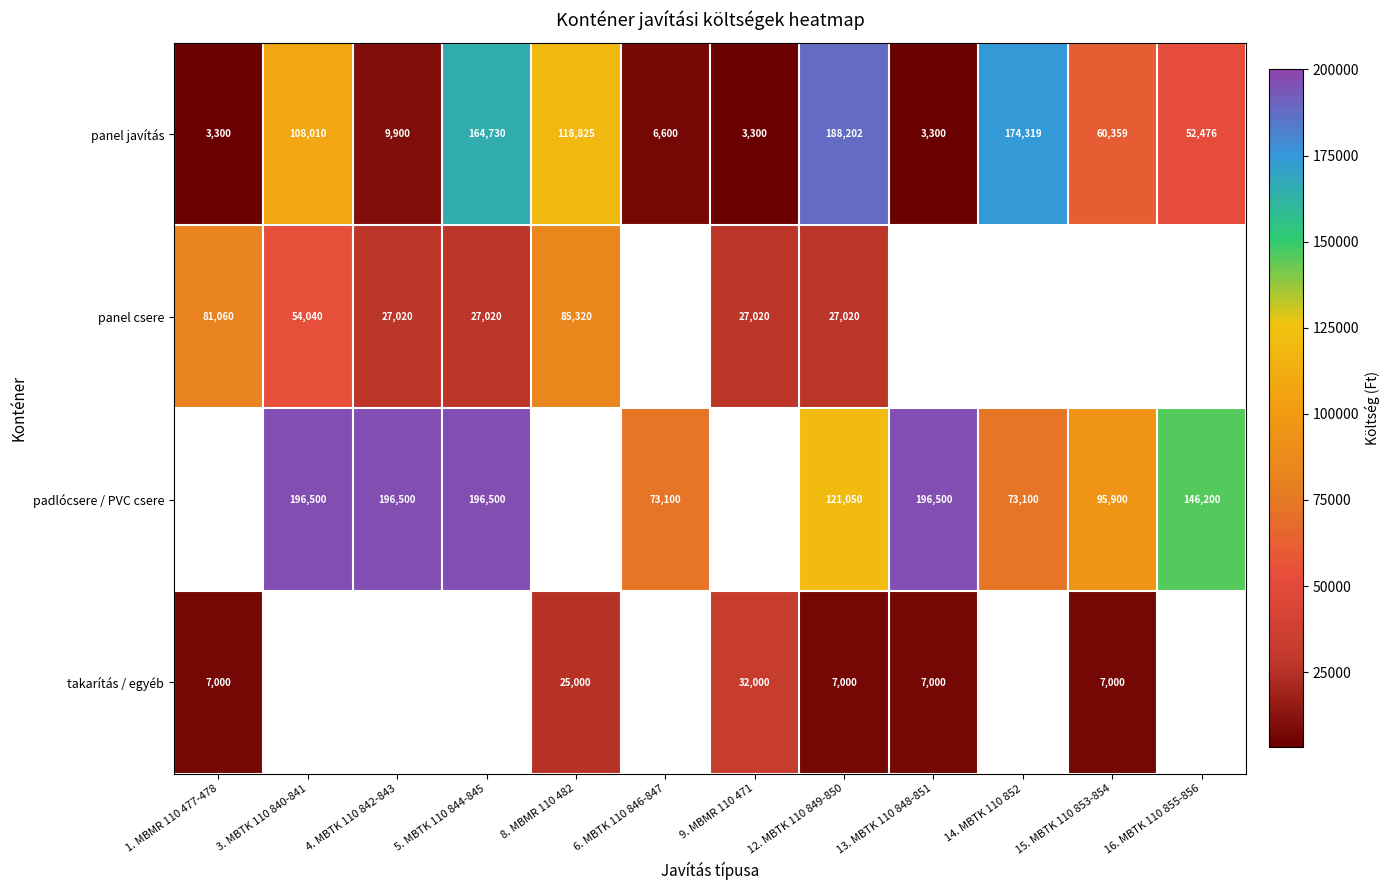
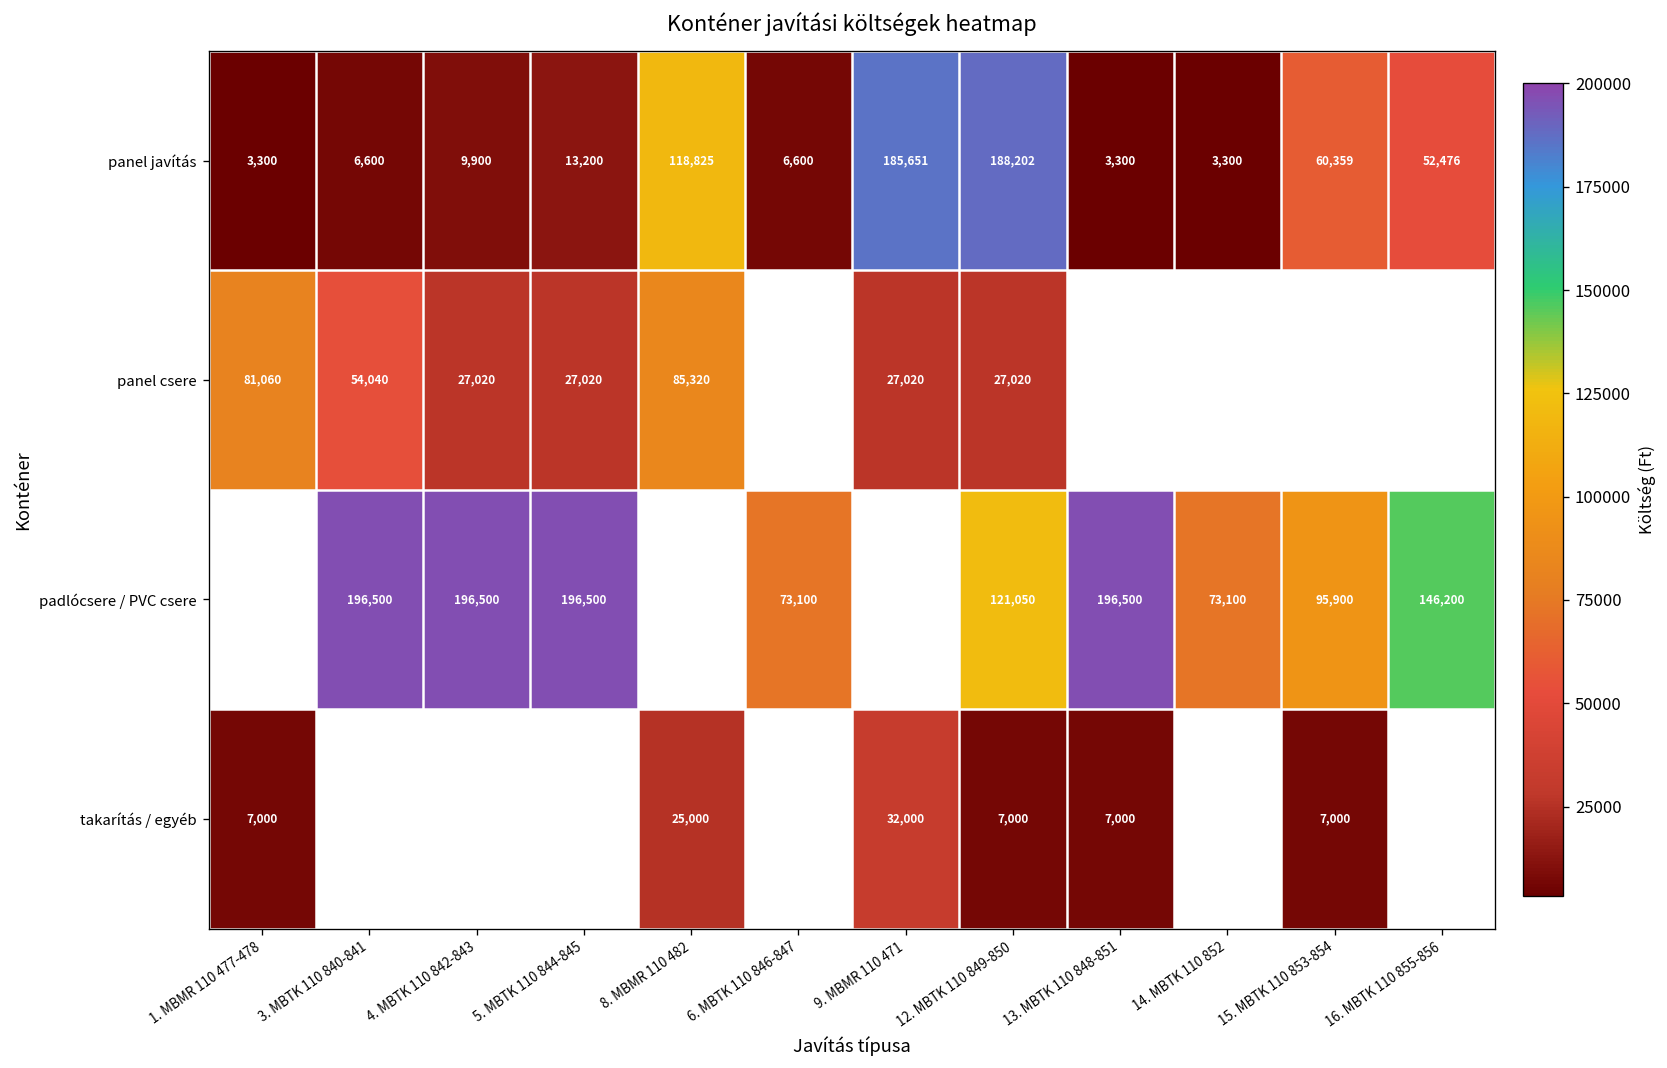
panel javítás, 3. MBTK 110 840-841: 108,010 -> 6,600
panel javítás, 5. MBTK 110 844-845: 164,730 -> 13,200
panel javítás, 9. MBMR 110 471: 3,300 -> 185,651
panel javítás, 14. MBTK 110 852: 174,319 -> 3,300
